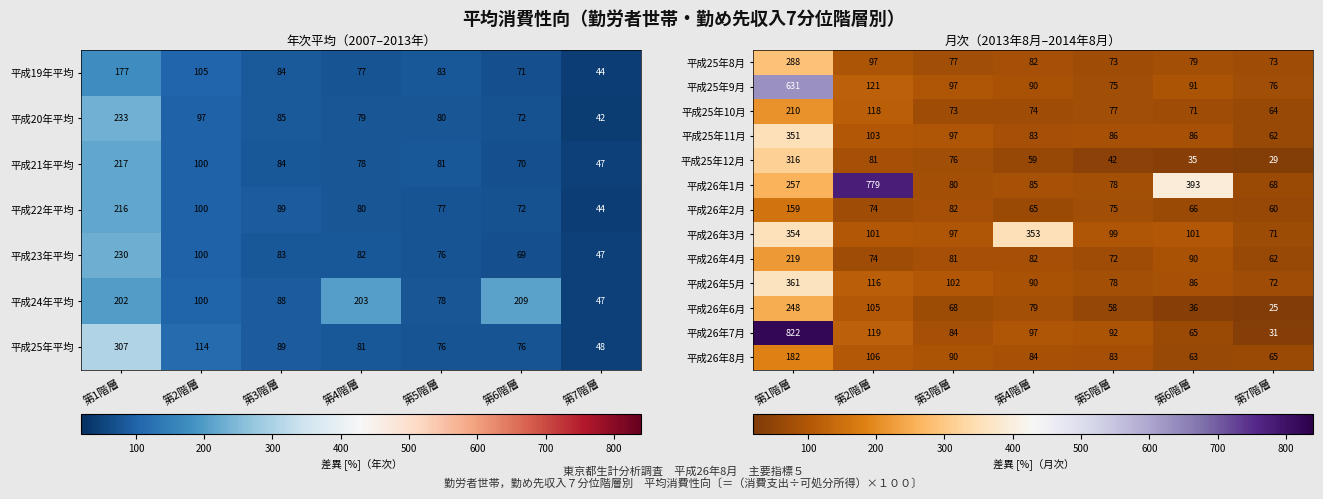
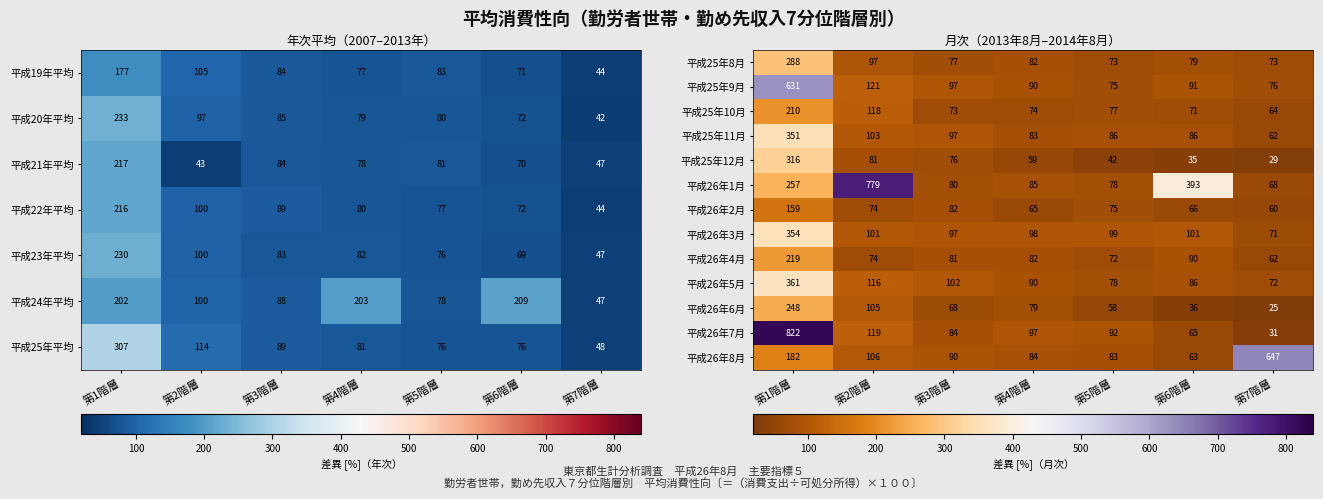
年次平均（2007–2013年）, 平成21年平均, 第2階層: 100 -> 43
月次（2013年8月–2014年8月）, 平成26年3月, 第4階層: 353 -> 98
月次（2013年8月–2014年8月）, 平成26年8月, 第7階層: 65 -> 647
